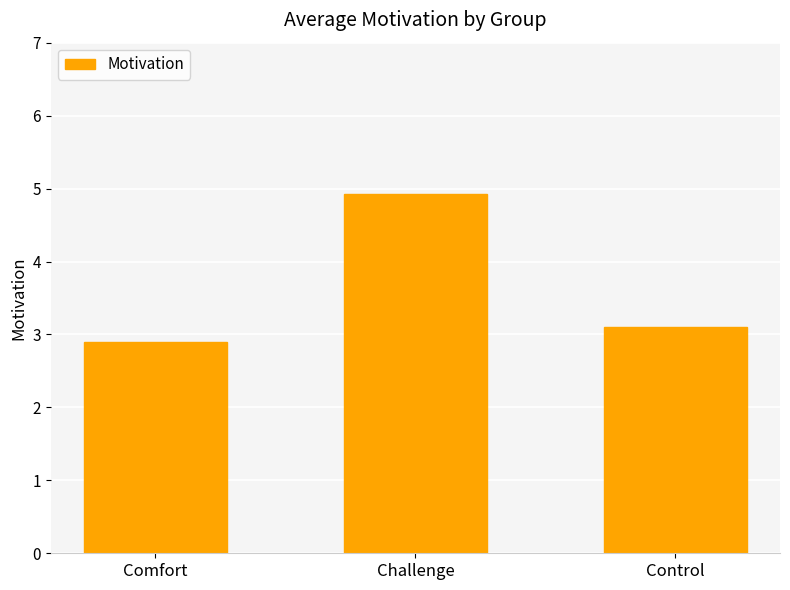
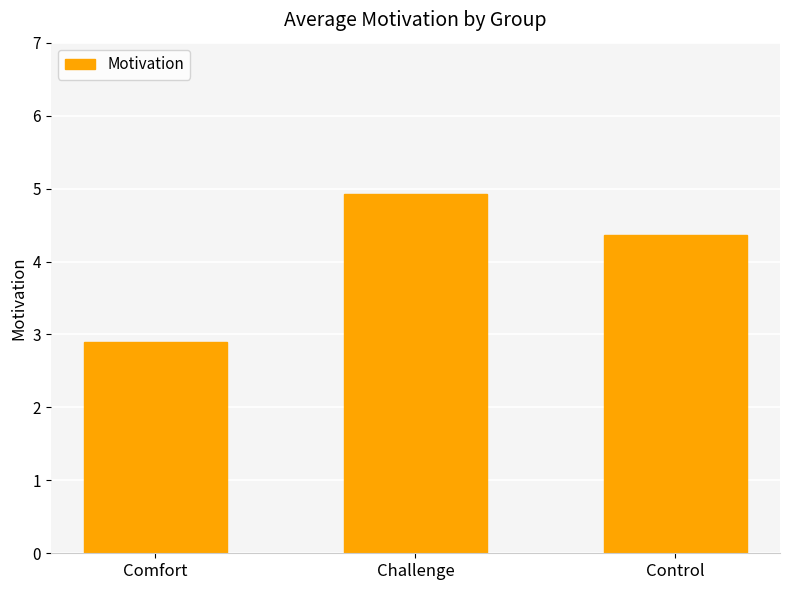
Control: 3.1 -> 4.4
